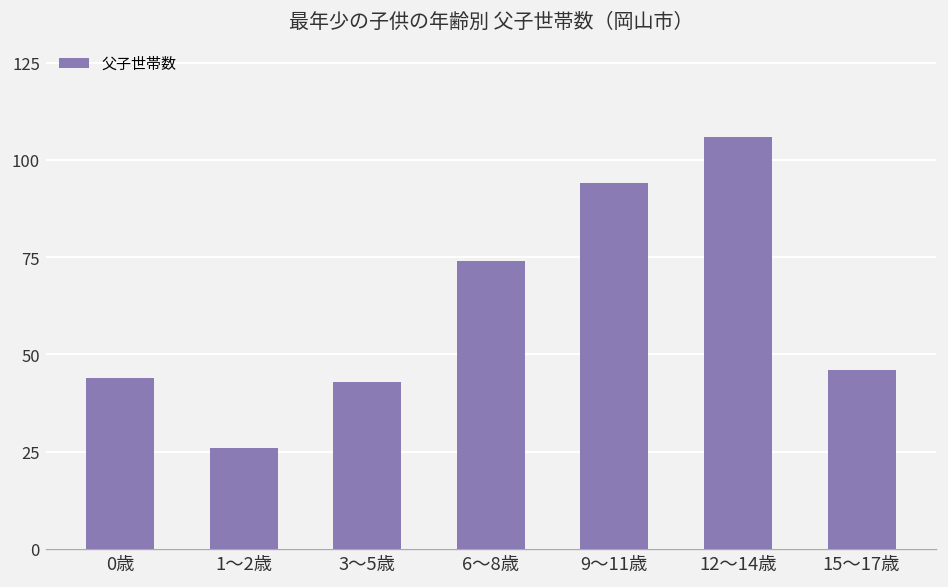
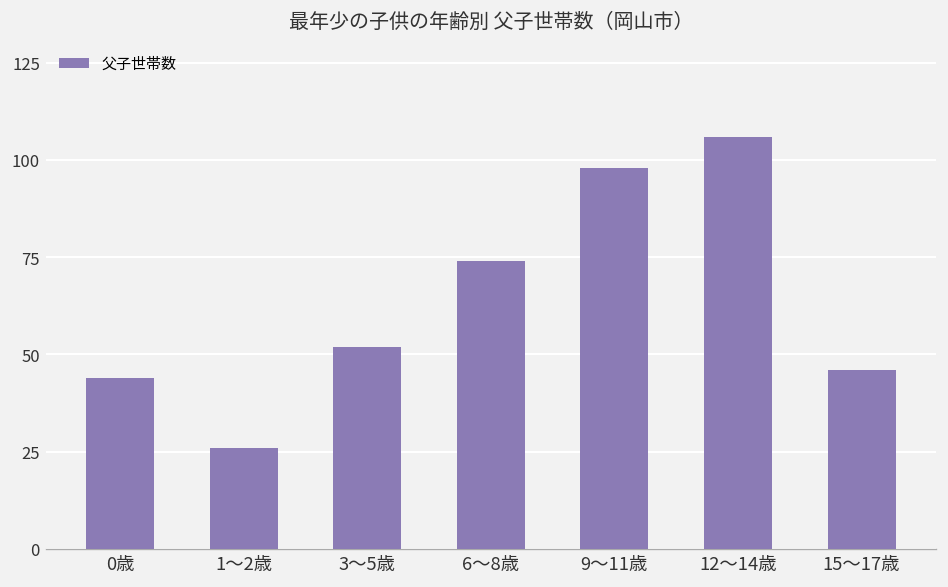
3～5歳: 43 -> 52
9～11歳: 94 -> 98
